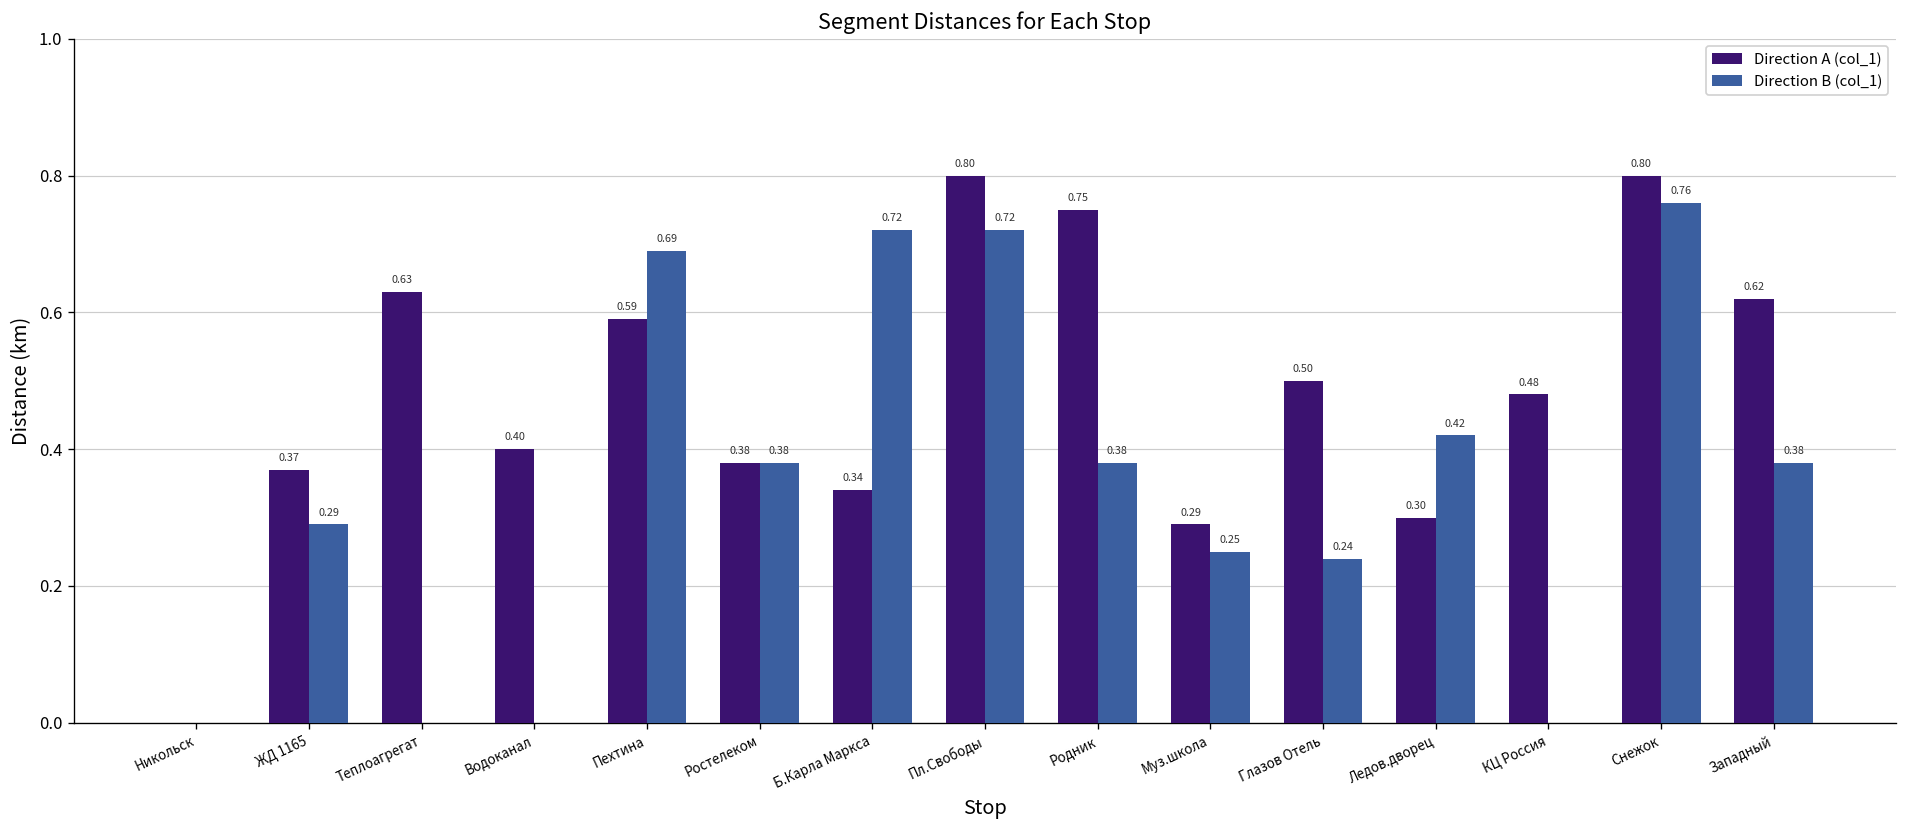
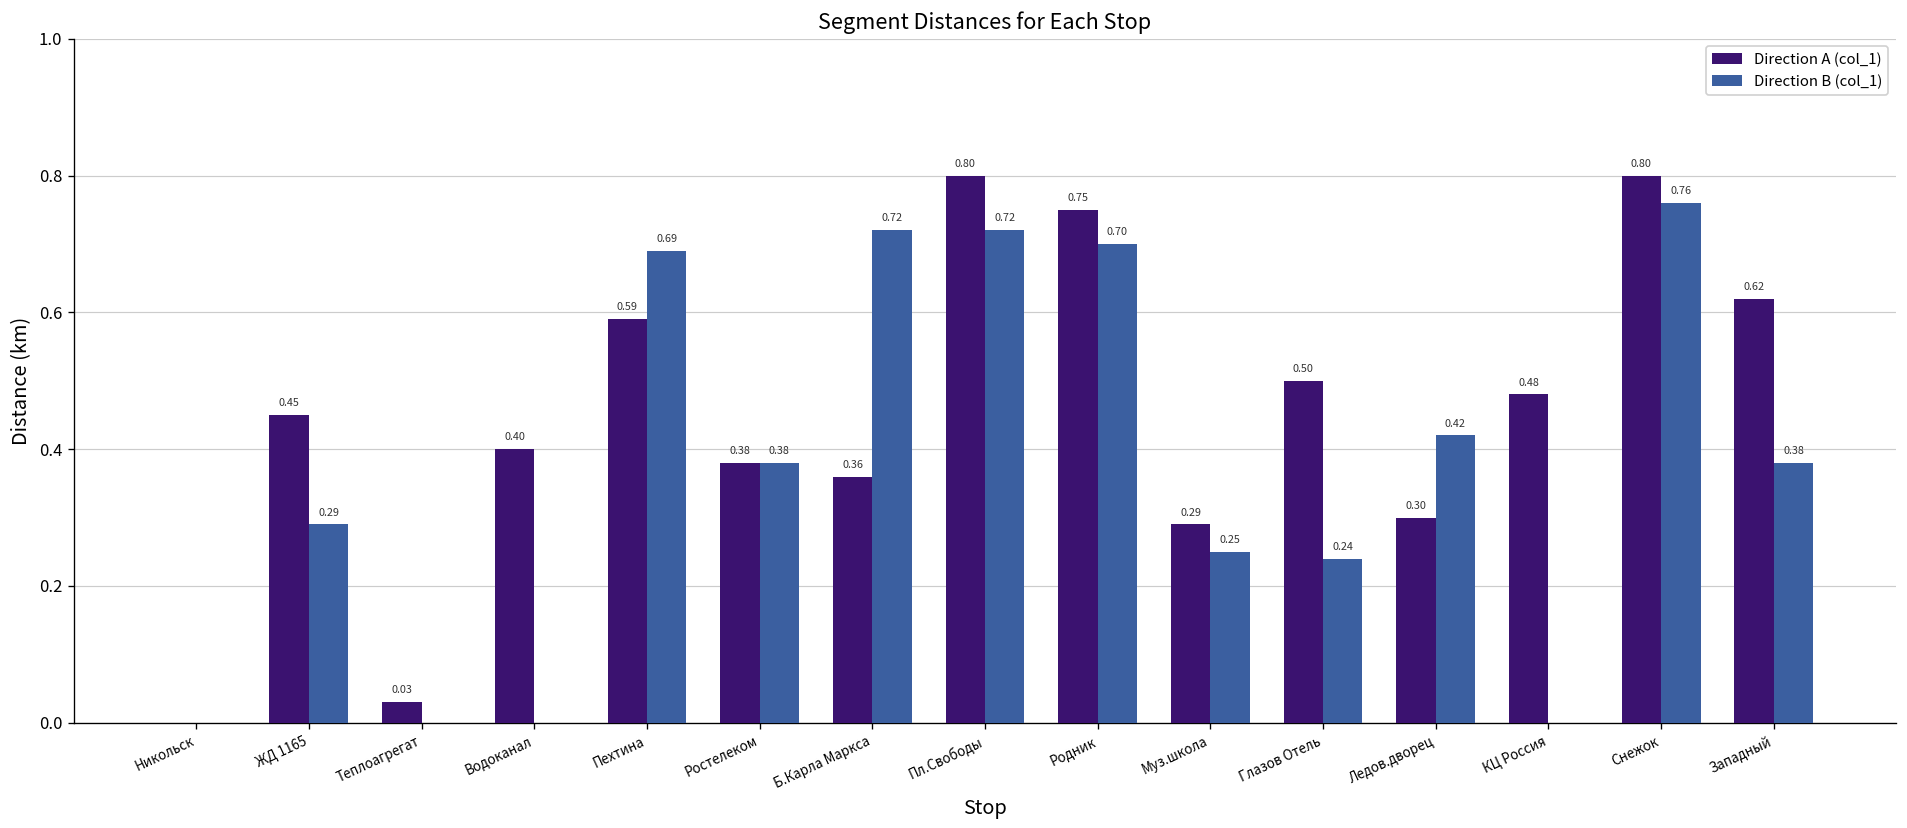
Direction A (col_1), ЖД 1165: 0.37 -> 0.45
Direction A (col_1), Теплоагрегат: 0.63 -> 0.03
Direction A (col_1), Б.Карла Маркса: 0.34 -> 0.36
Direction B (col_1), Родник: 0.38 -> 0.70
